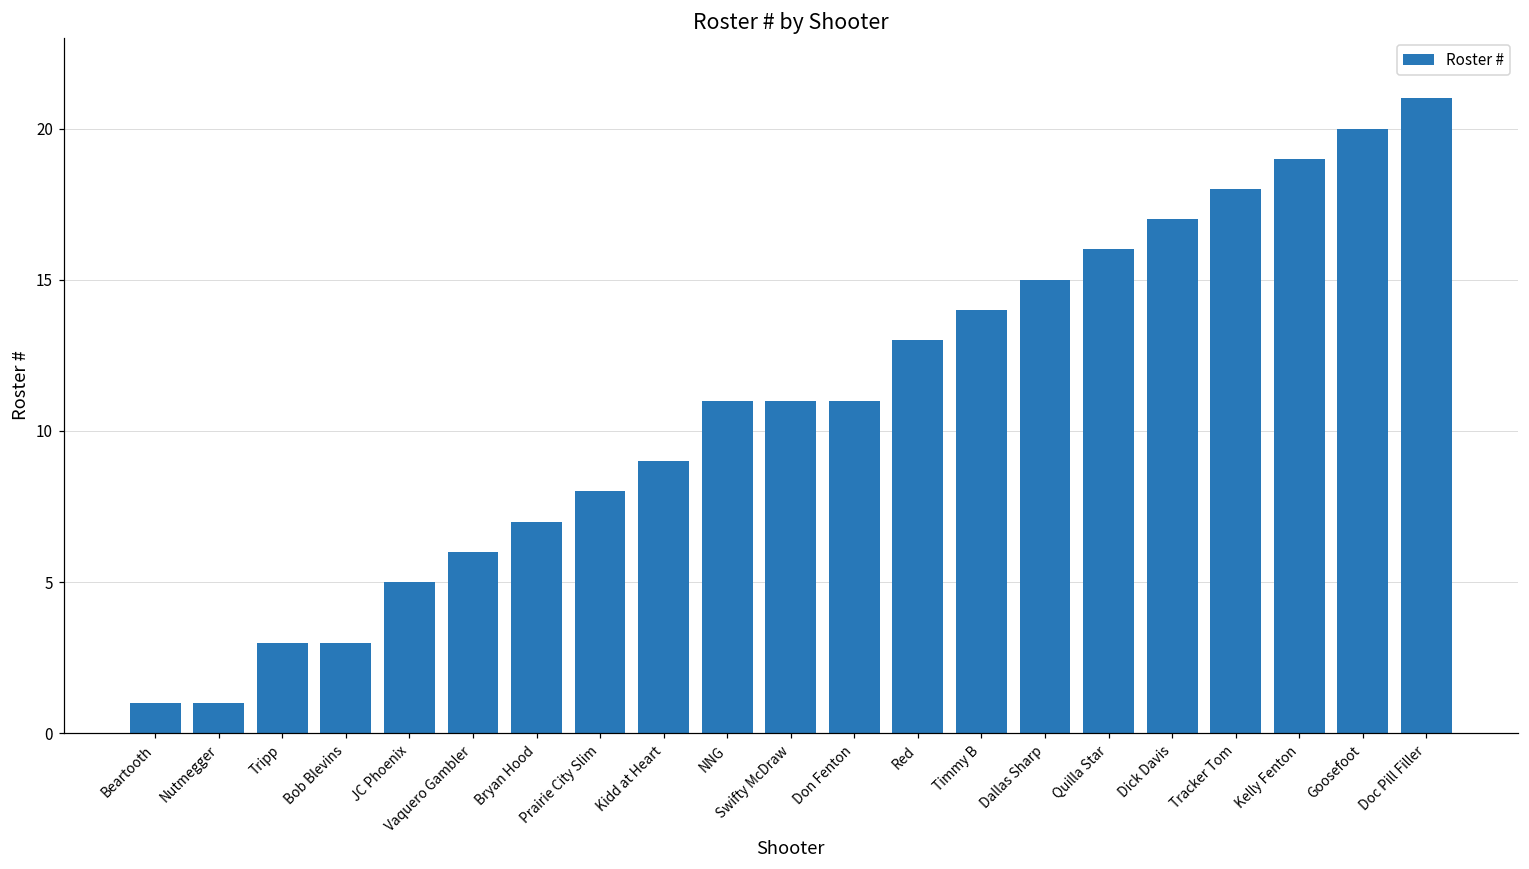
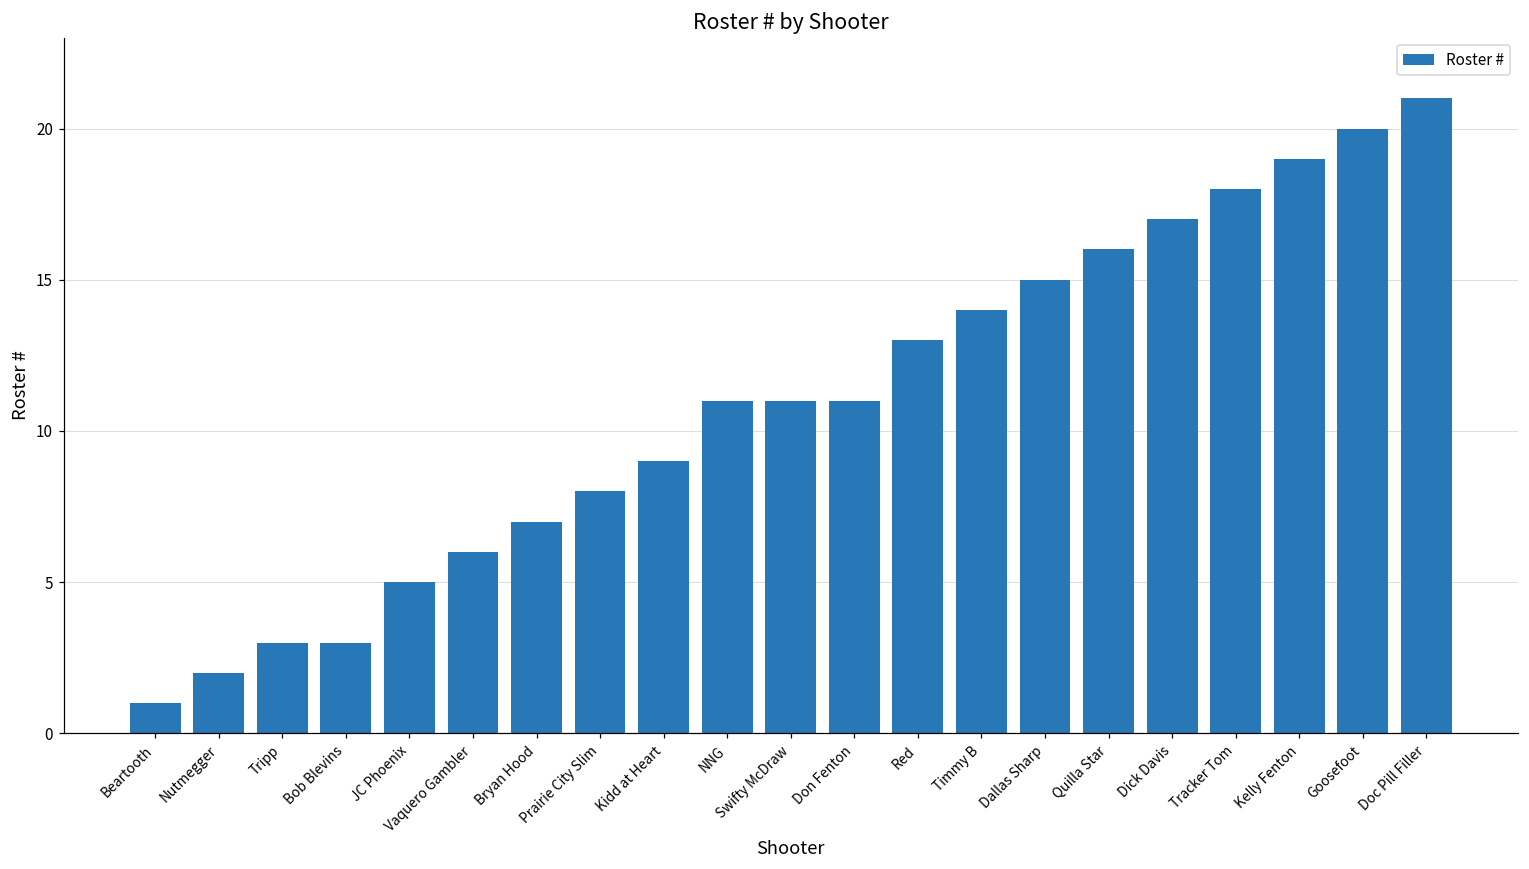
Nutmegger: 1 -> 2
